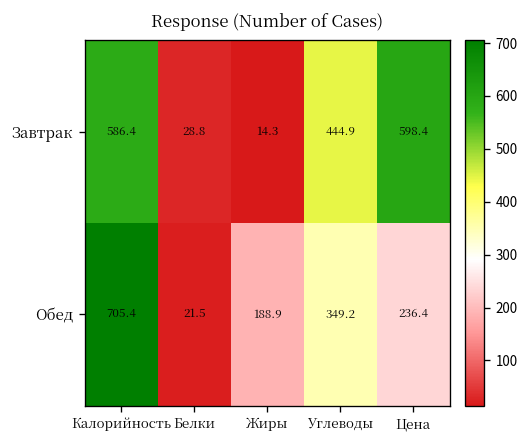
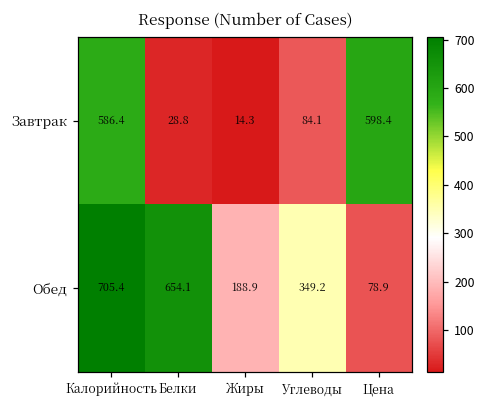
Завтрак, Углеводы: 444.9 -> 84.1
Обед, Белки: 21.5 -> 654.1
Обед, Цена: 236.4 -> 78.9
